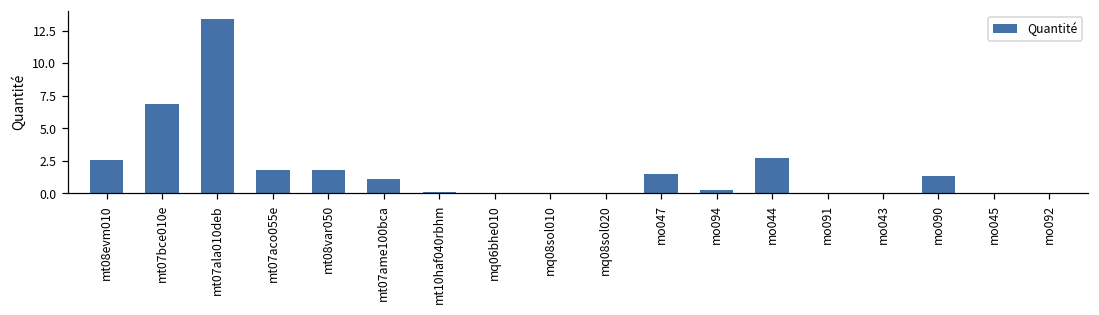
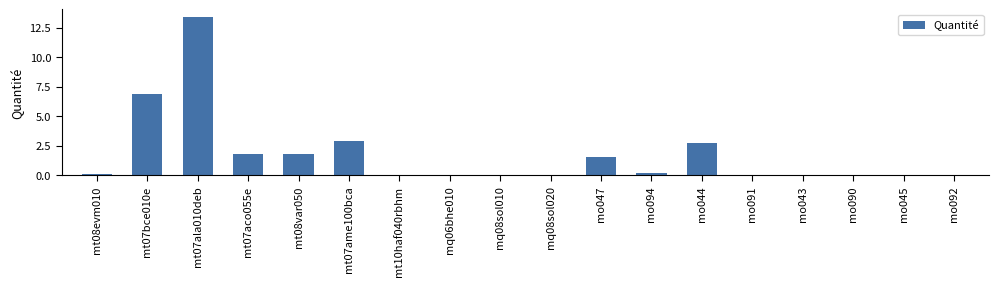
mt08evm010: 2.6 -> 0.1
mt07ame100bca: 1.1 -> 2.9
mo090: 1.3 -> 0.1
